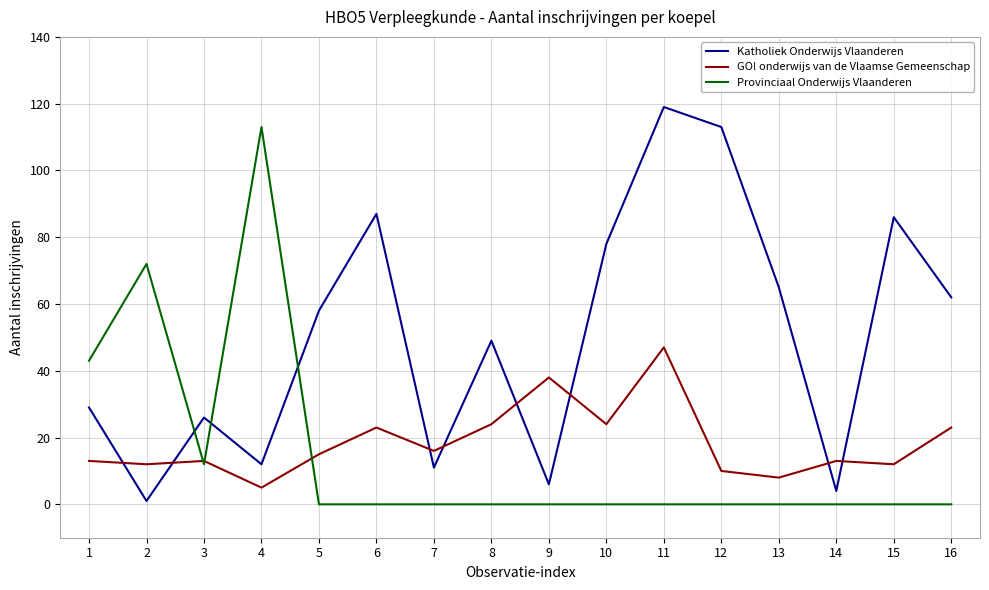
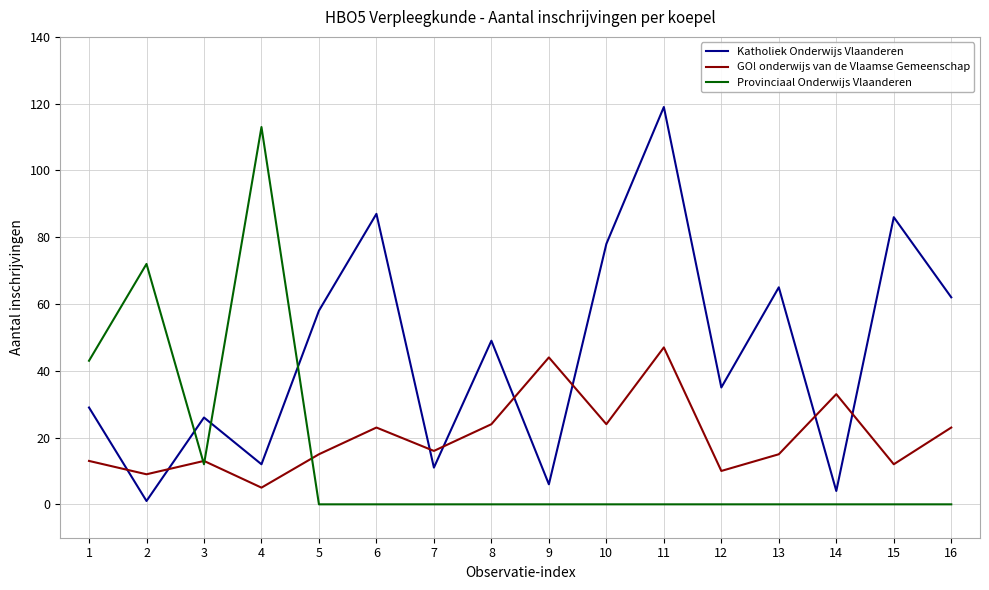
GO! onderwijs van de Vlaamse Gemeenschap, 2: 12 -> 9
GO! onderwijs van de Vlaamse Gemeenschap, 9: 38 -> 44
Katholiek Onderwijs Vlaanderen, 12: 113 -> 35
GO! onderwijs van de Vlaamse Gemeenschap, 13: 8 -> 15
GO! onderwijs van de Vlaamse Gemeenschap, 14: 13 -> 33
